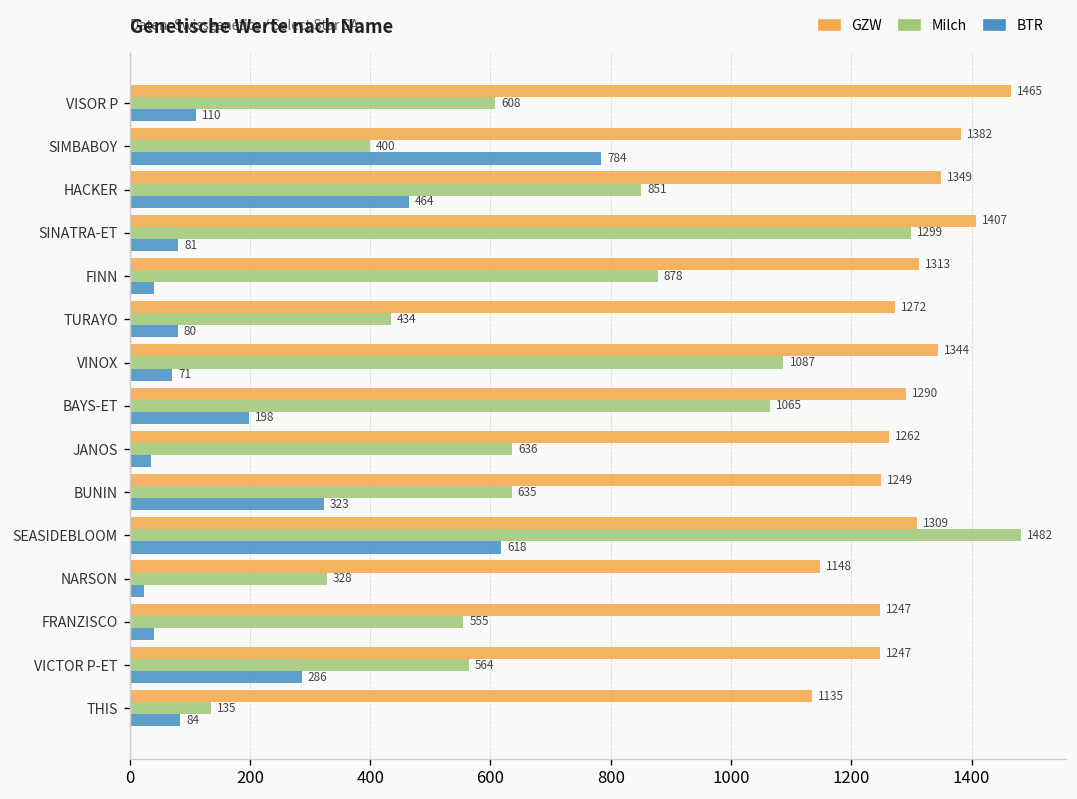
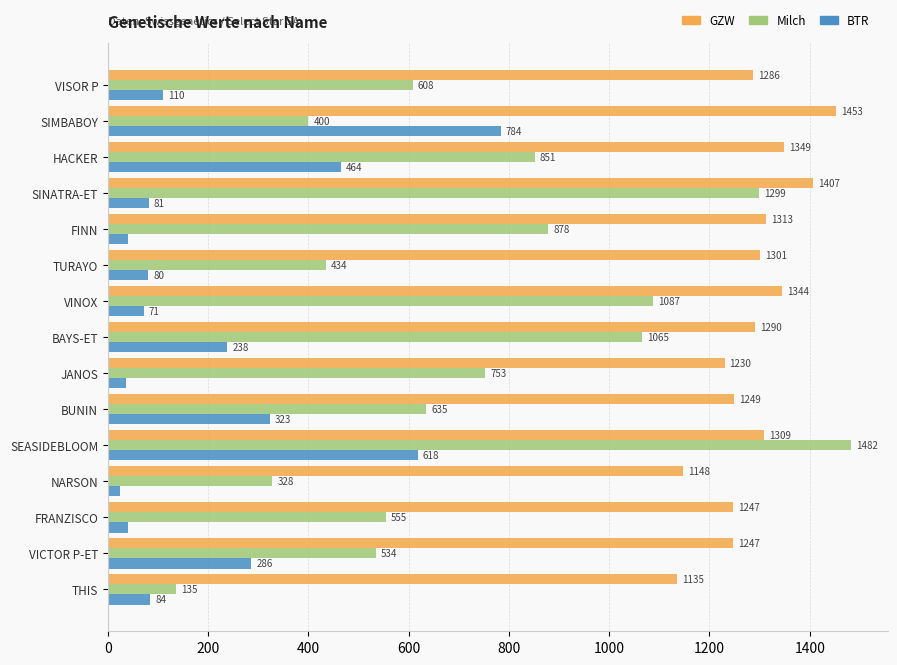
GZW, VISOR P: 1465 -> 1286
GZW, SIMBABOY: 1382 -> 1453
GZW, TURAYO: 1272 -> 1301
BTR, BAYS-ET: 198 -> 238
GZW, JANOS: 1262 -> 1230
Milch, JANOS: 636 -> 753
Milch, VICTOR P-ET: 564 -> 534
